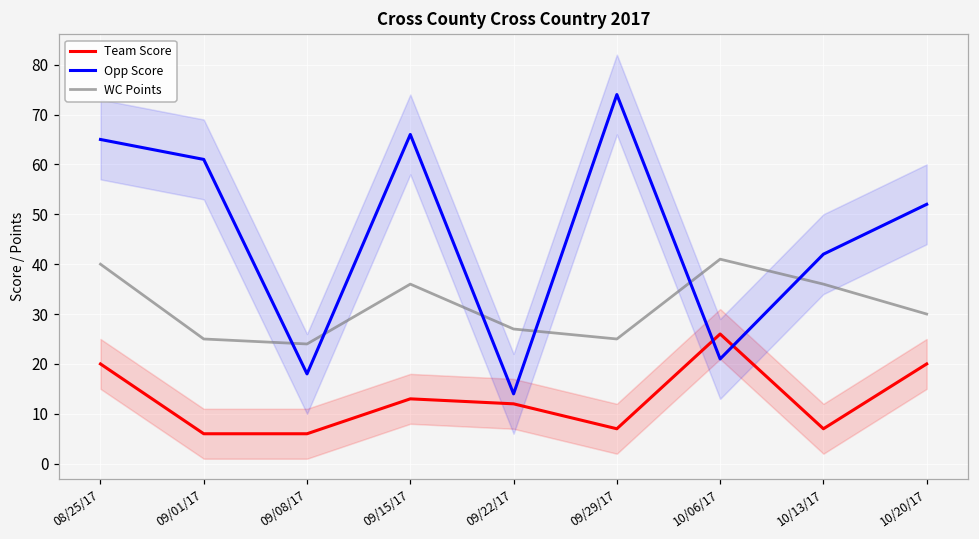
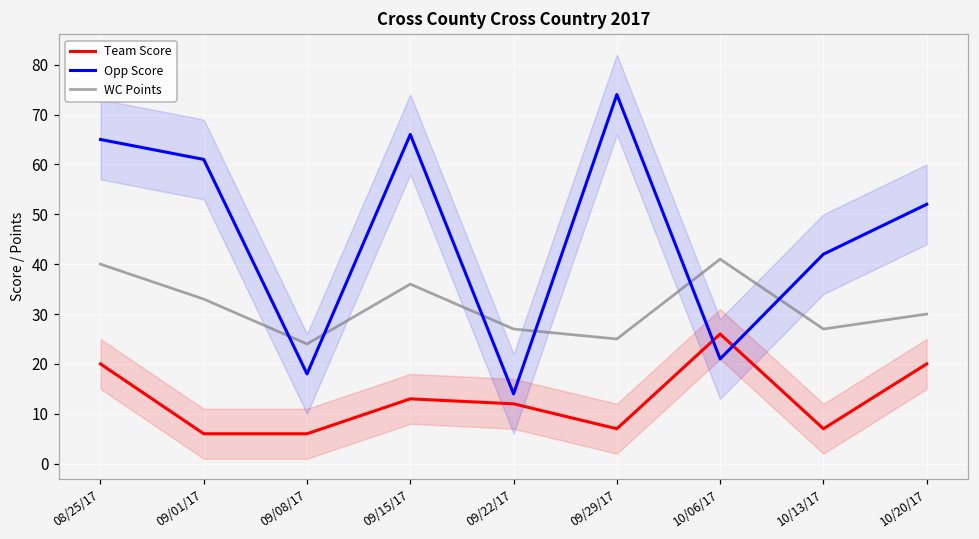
WC Points, 09/01/17: 25 -> 33
WC Points, 10/13/17: 36 -> 27
